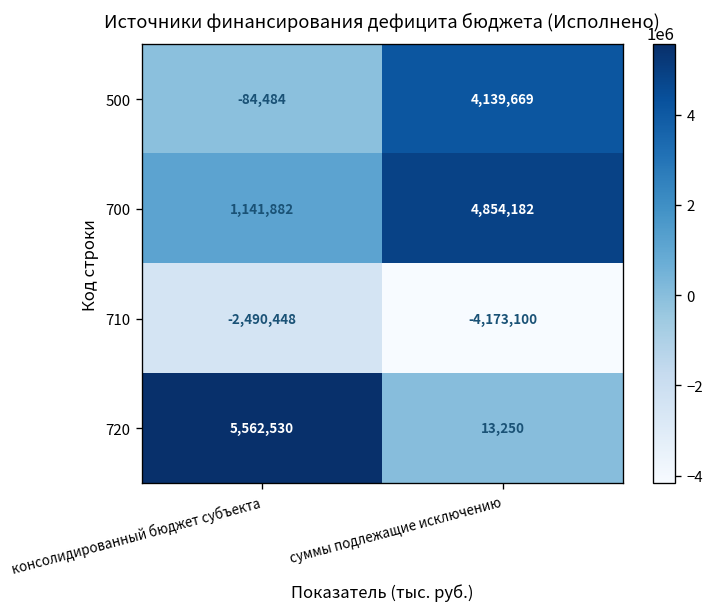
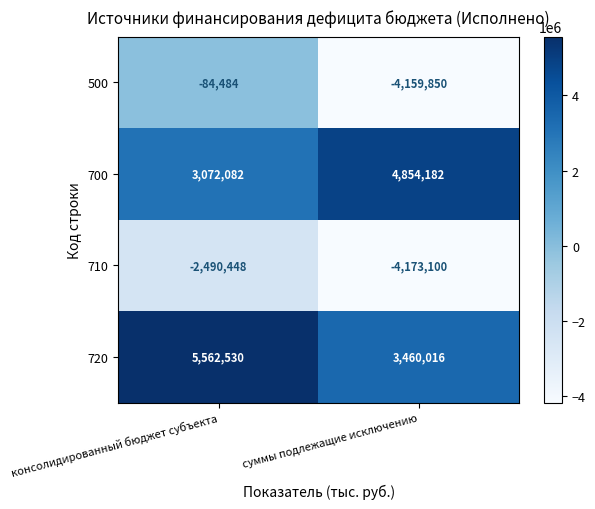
500, суммы подлежащие исключению: 4,139,669 -> -4,159,850
700, консолидированный бюджет субъекта: 1,141,882 -> 3,072,082
720, суммы подлежащие исключению: 13,250 -> 3,460,016
